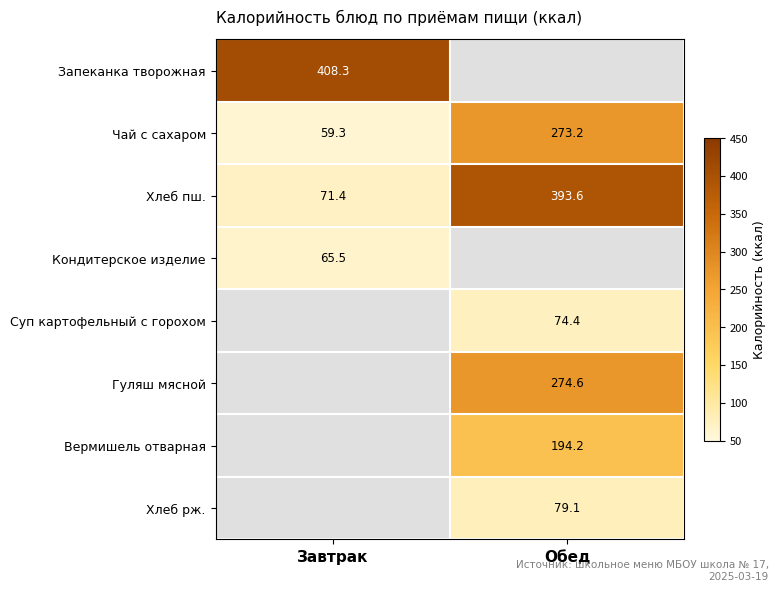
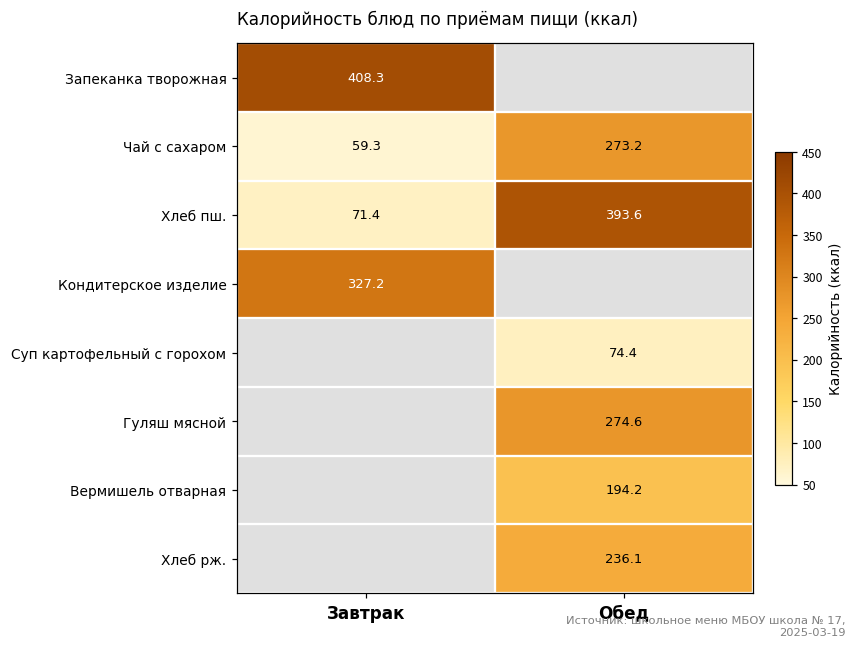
Кондитерское изделие, Завтрак: 65.5 -> 327.2
Хлеб рж., Обед: 79.1 -> 236.1
